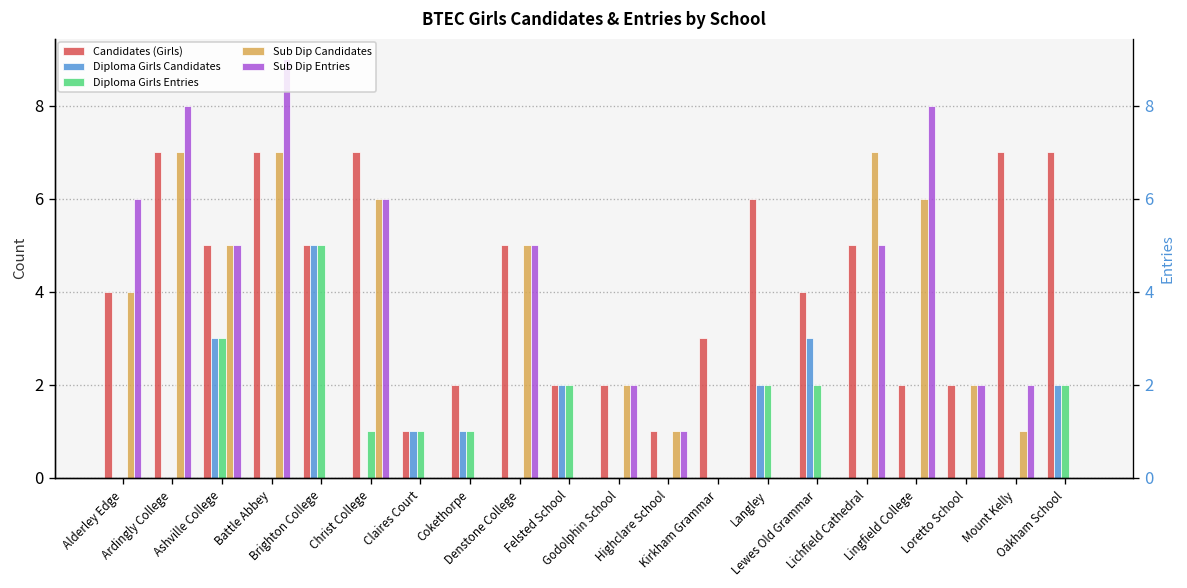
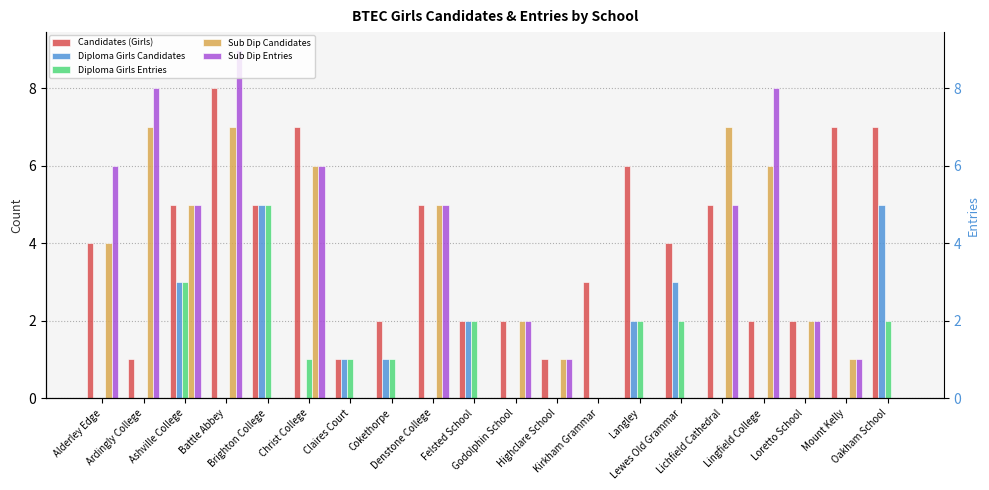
Candidates (Girls), Ardingly College: 7 -> 1
Candidates (Girls), Battle Abbey: 7 -> 8
Sub Dip Entries, Mount Kelly: 2 -> 1
Diploma Girls Candidates, Oakham School: 2 -> 5
